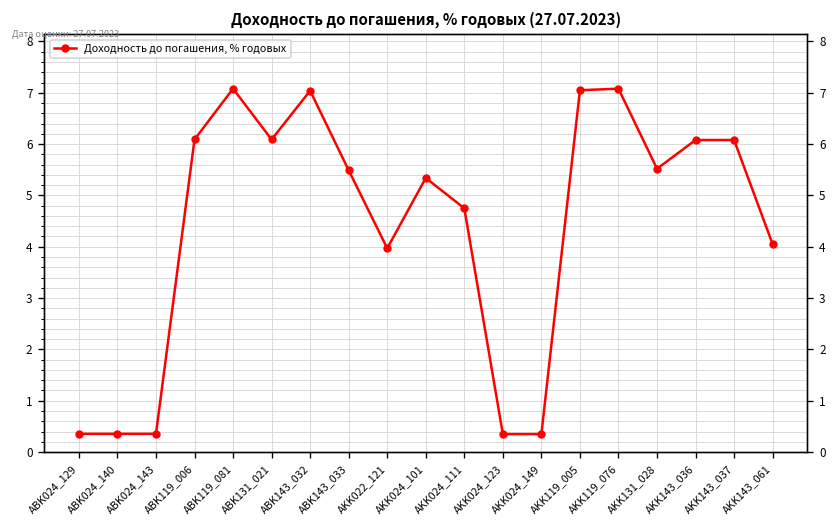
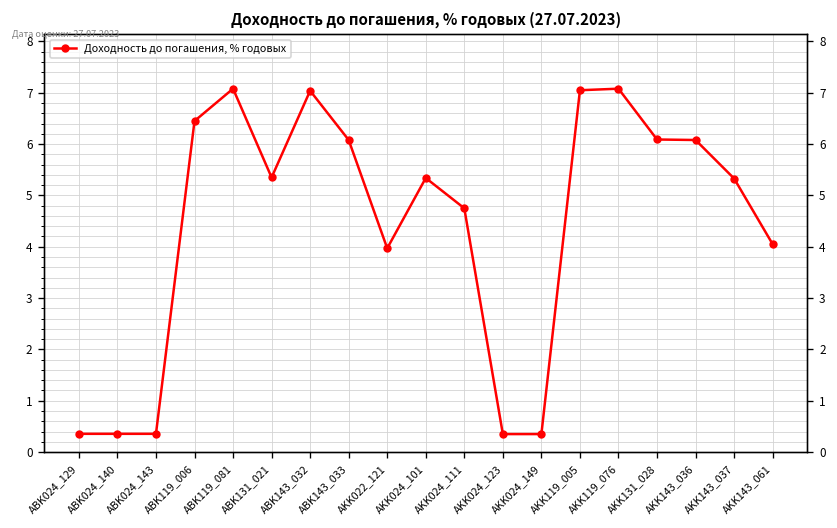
ABK119_006: 6.1 -> 6.5
ABK131_021: 6.1 -> 5.4
ABK143_033: 5.5 -> 6.1
AKK131_028: 5.5 -> 6.1
AKK143_037: 6.1 -> 5.3
